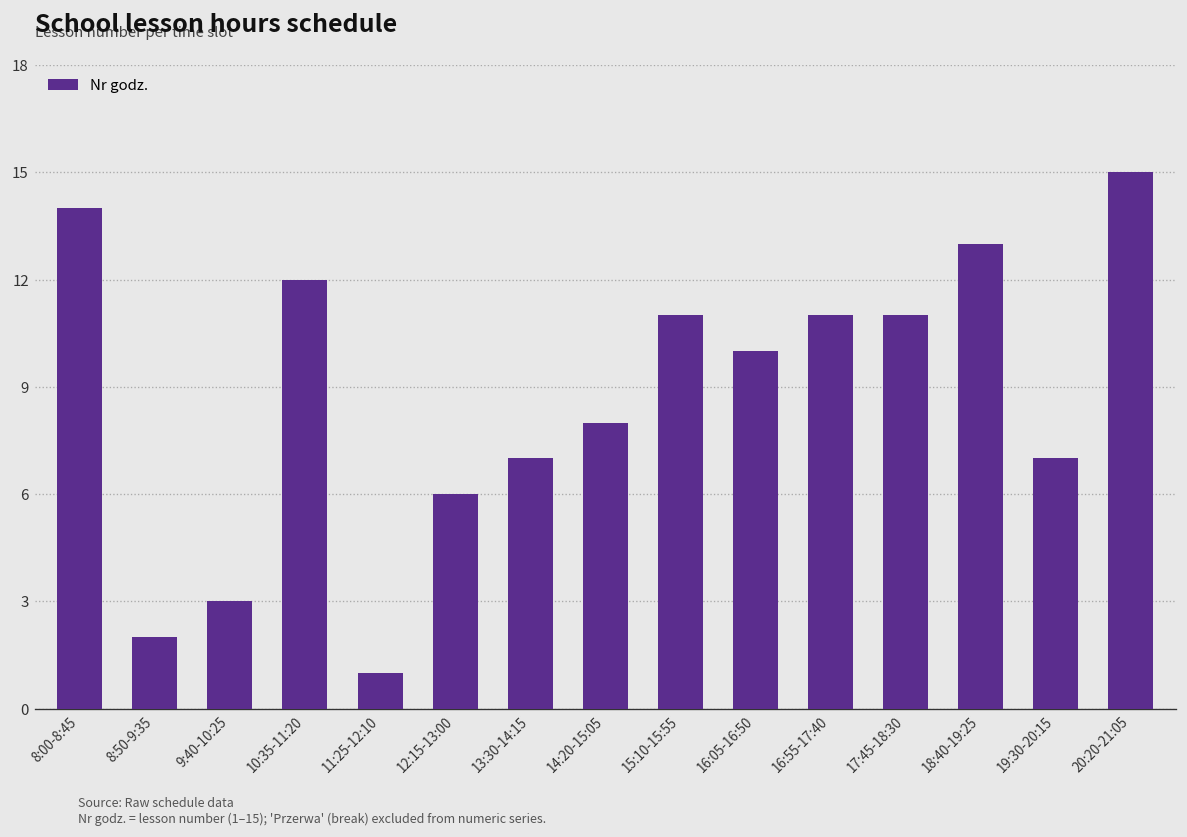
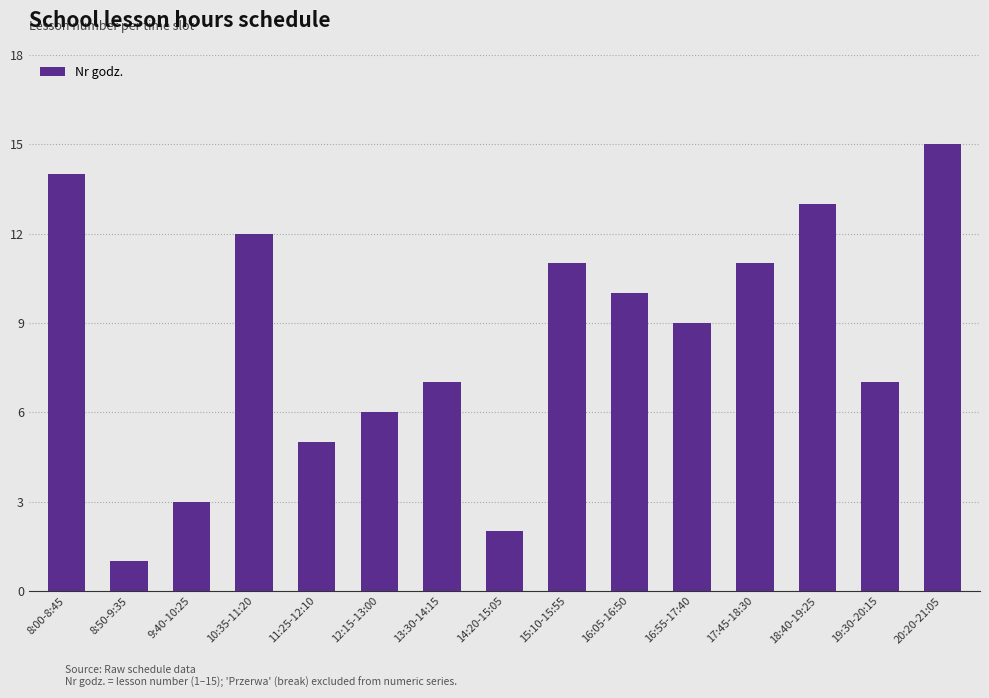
8:50-9:35: 2 -> 1
11:25-12:10: 1 -> 5
14:20-15:05: 8 -> 2
16:55-17:40: 11 -> 9
